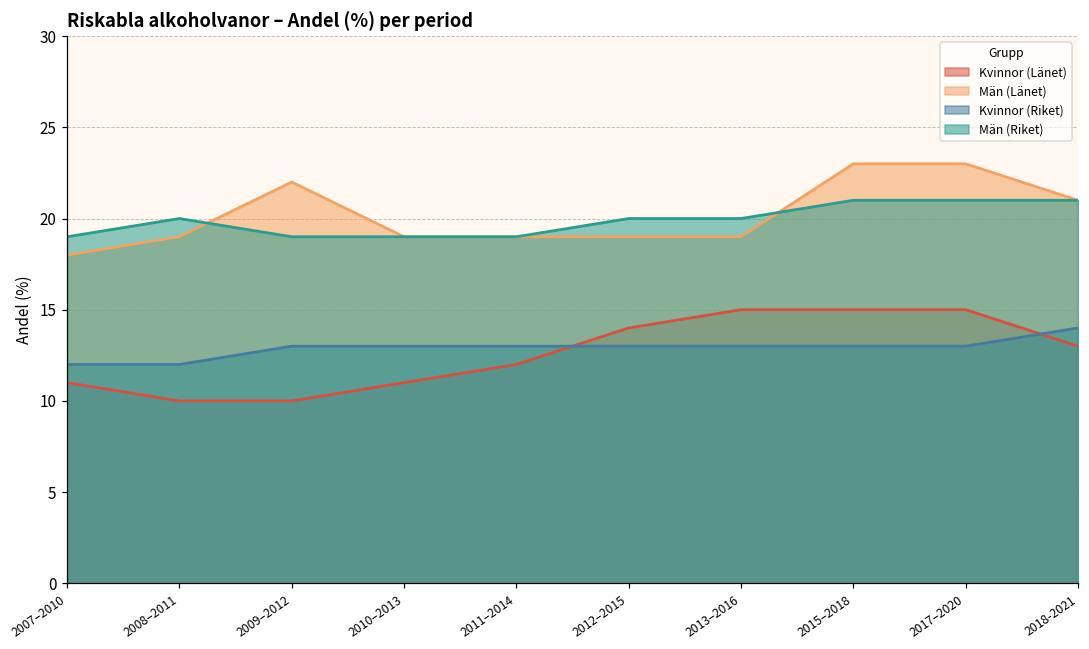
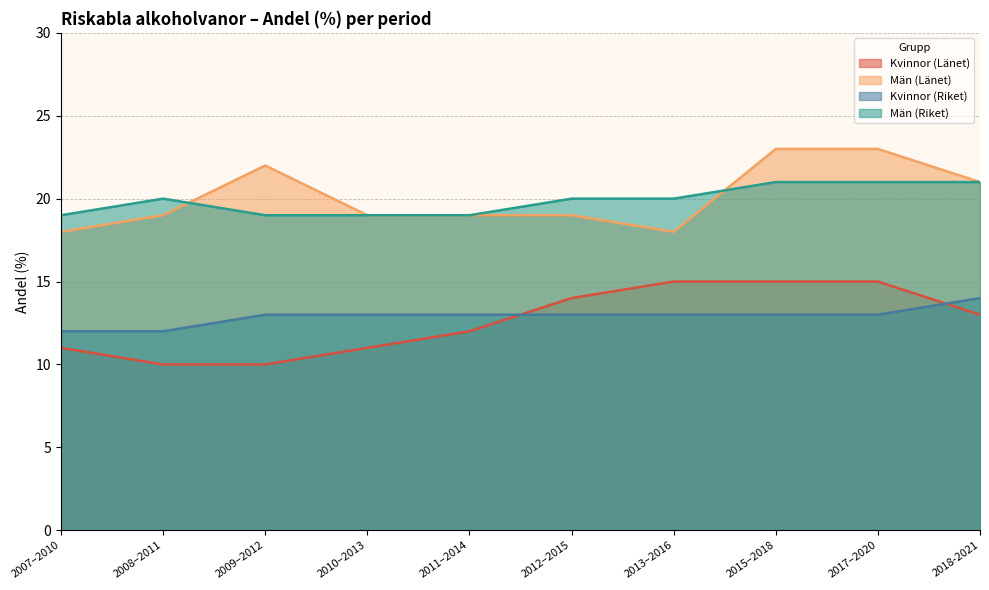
Män (Länet), 2013–2016: 19 -> 18
